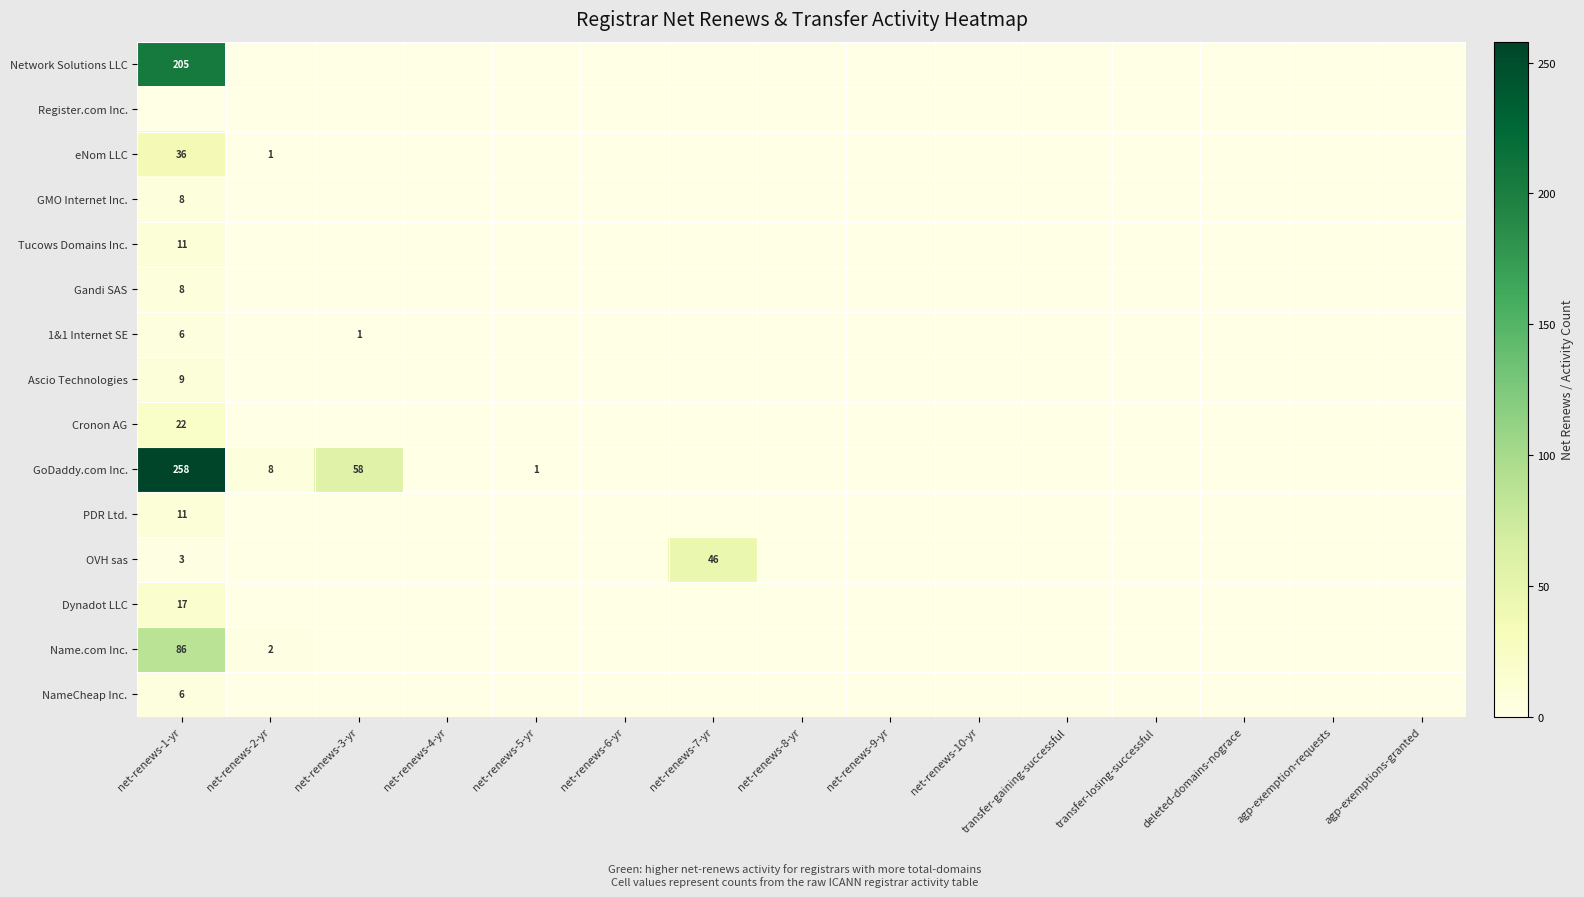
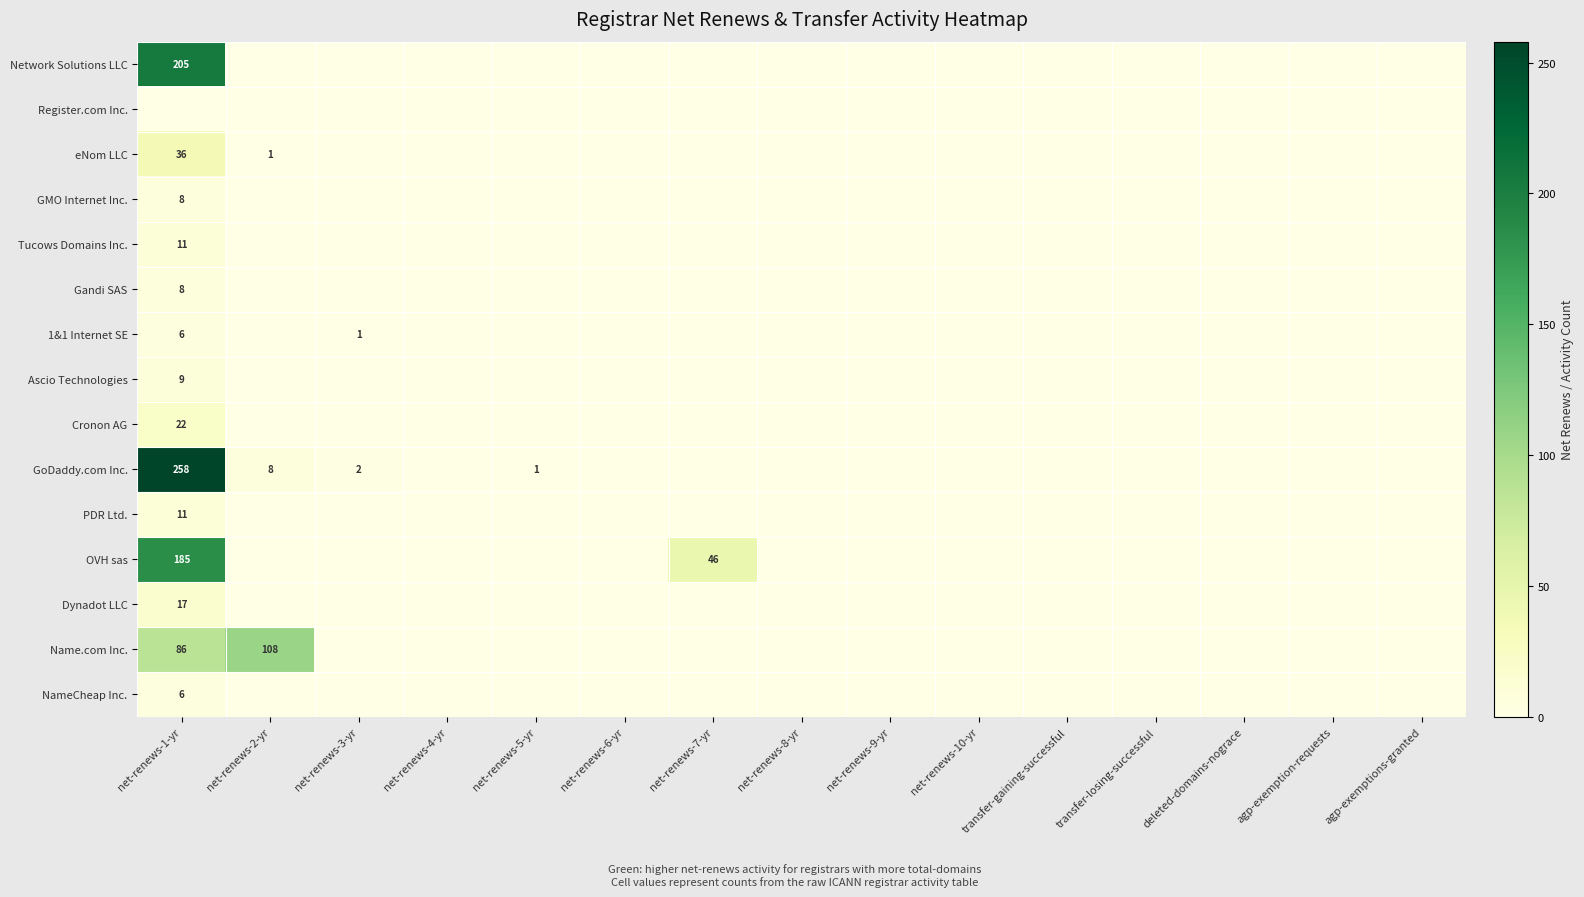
GoDaddy.com Inc., net-renews-3-yr: 58 -> 2
OVH sas, net-renews-1-yr: 3 -> 185
Name.com Inc., net-renews-2-yr: 2 -> 108
